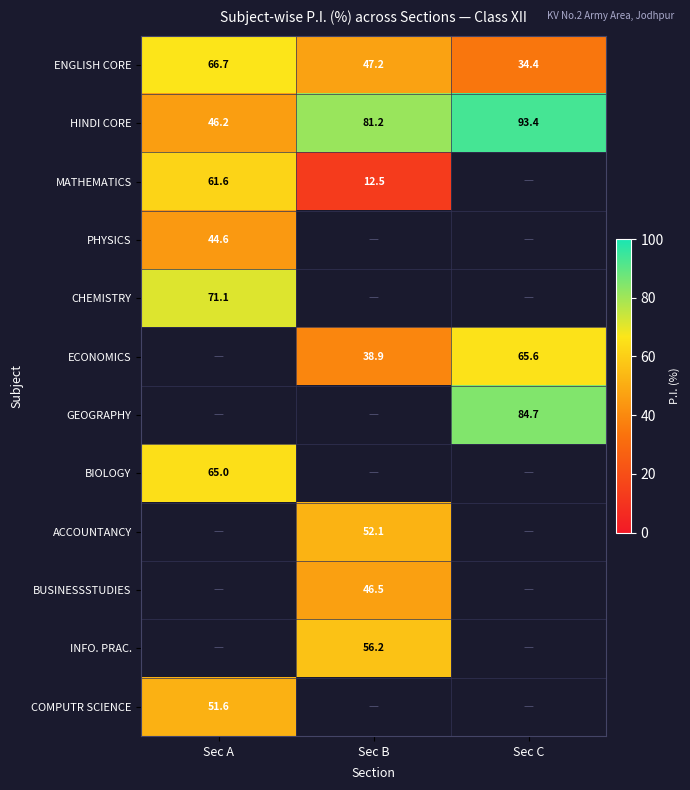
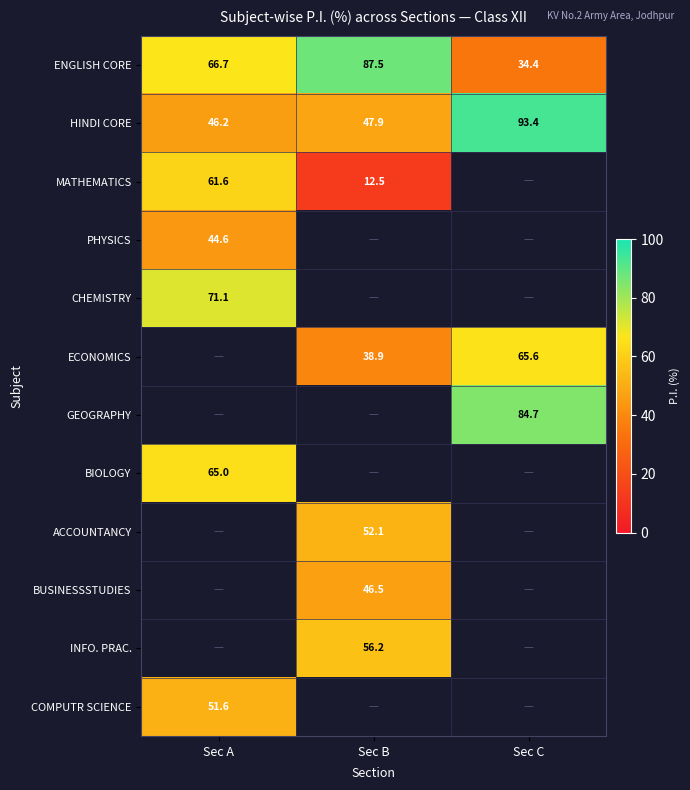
ENGLISH CORE, Sec B: 47.2 -> 87.5
HINDI CORE, Sec B: 81.2 -> 47.9
